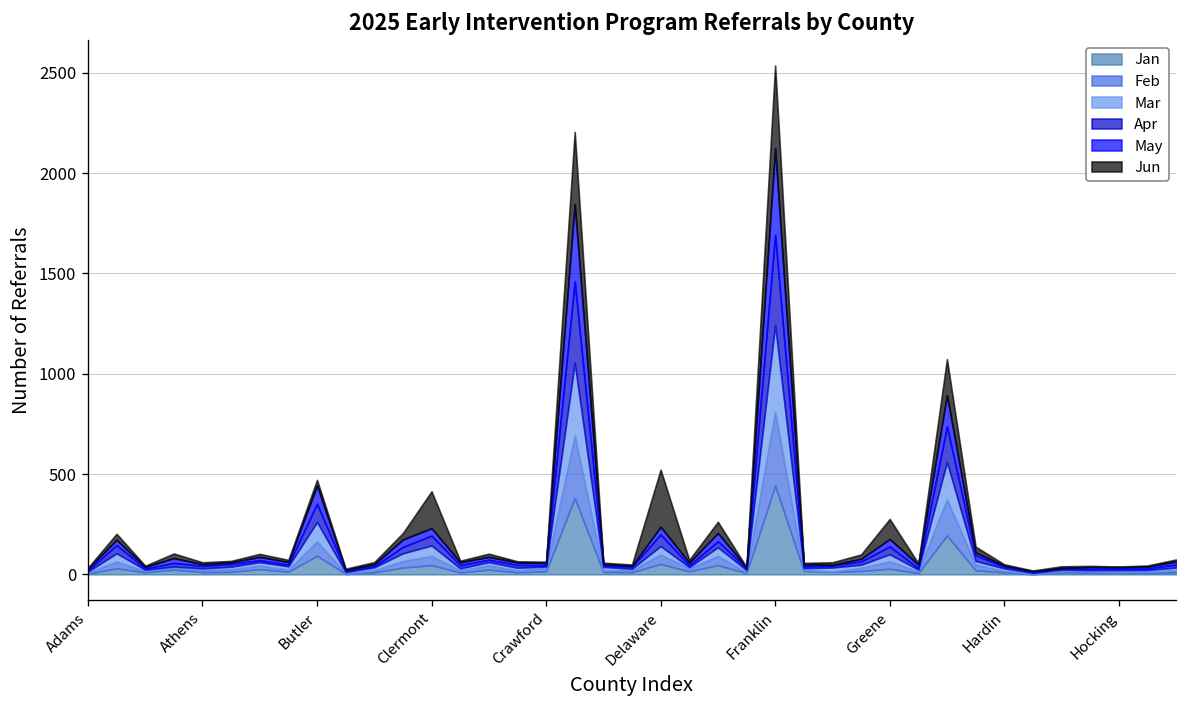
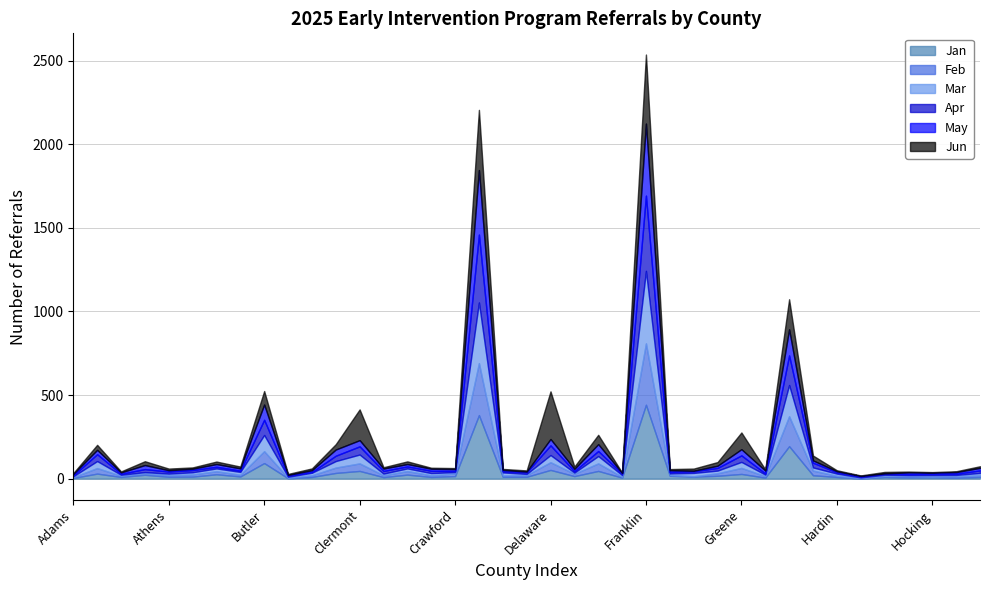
Jun, Butler: 30 -> 80
